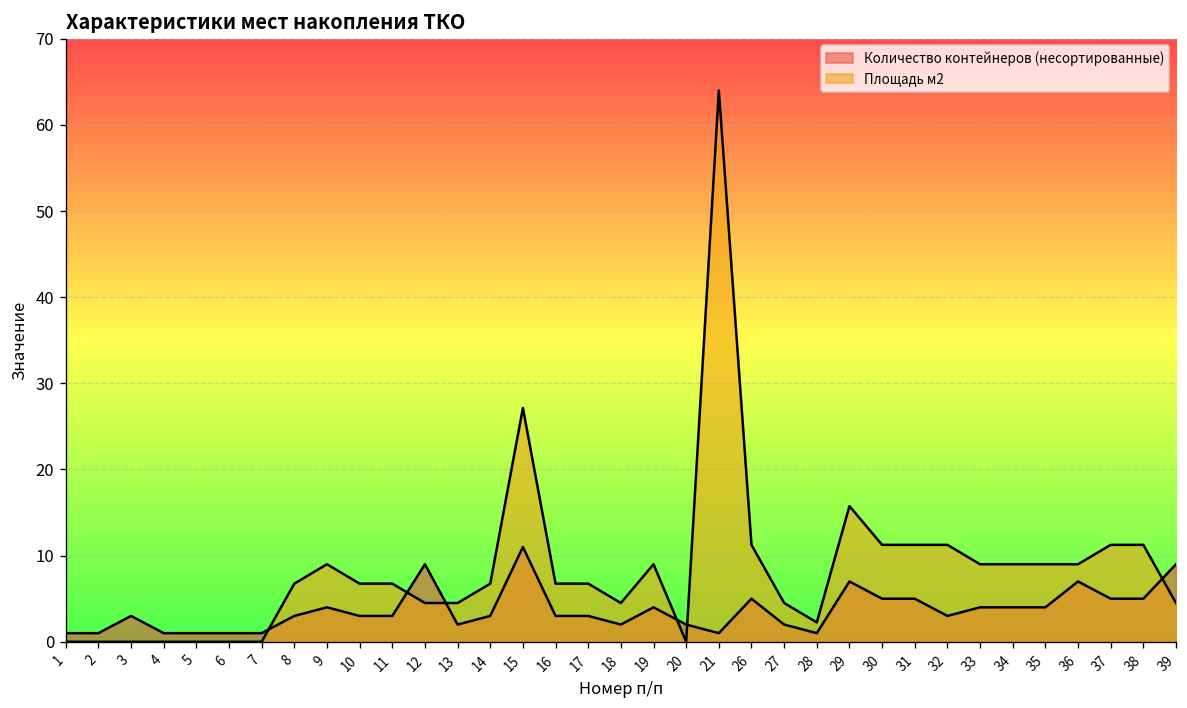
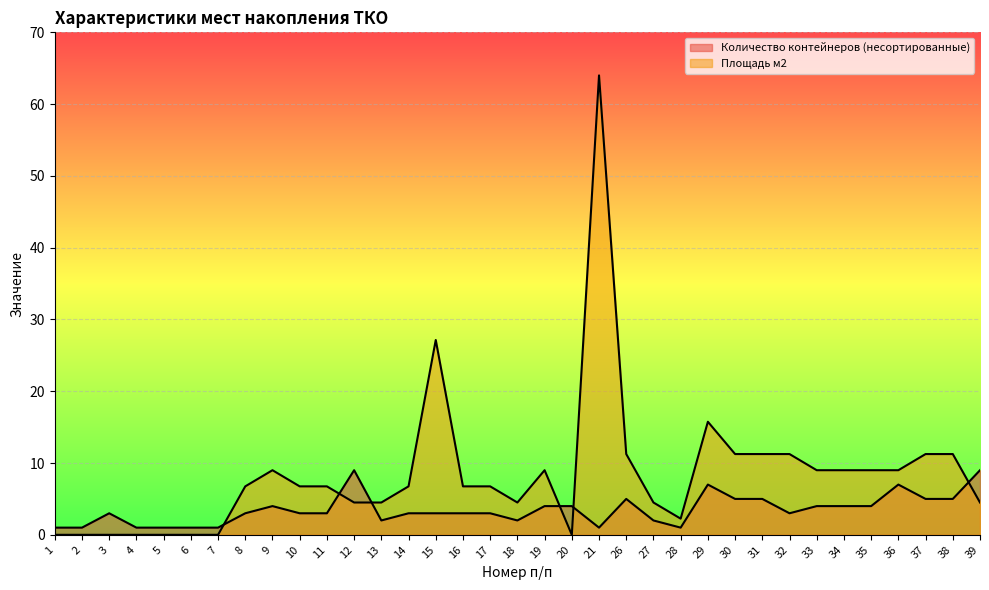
Количество контейнеров (несортированные), 15: 11 -> 3
Количество контейнеров (несортированные), 20: 2 -> 4
